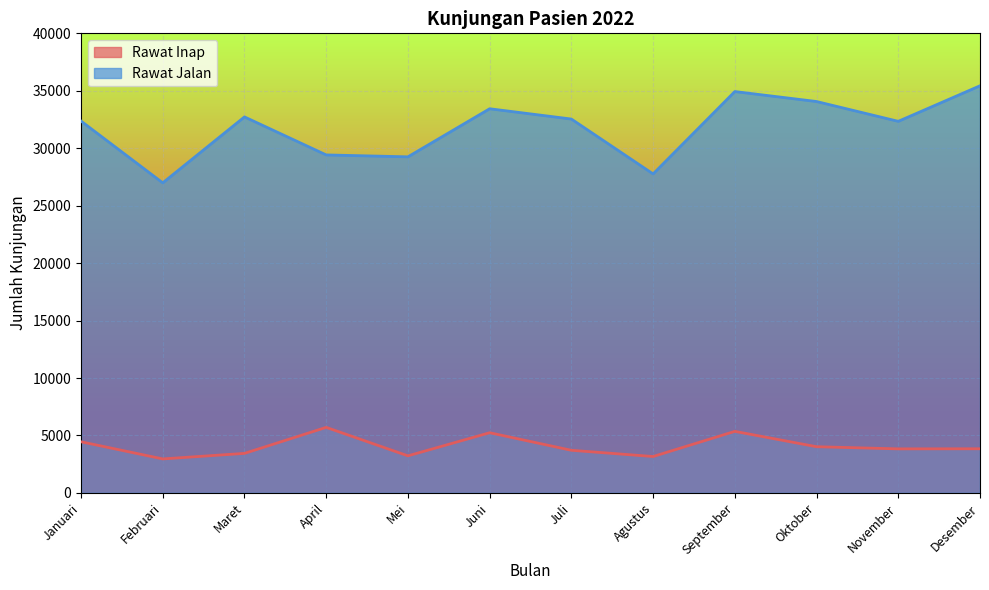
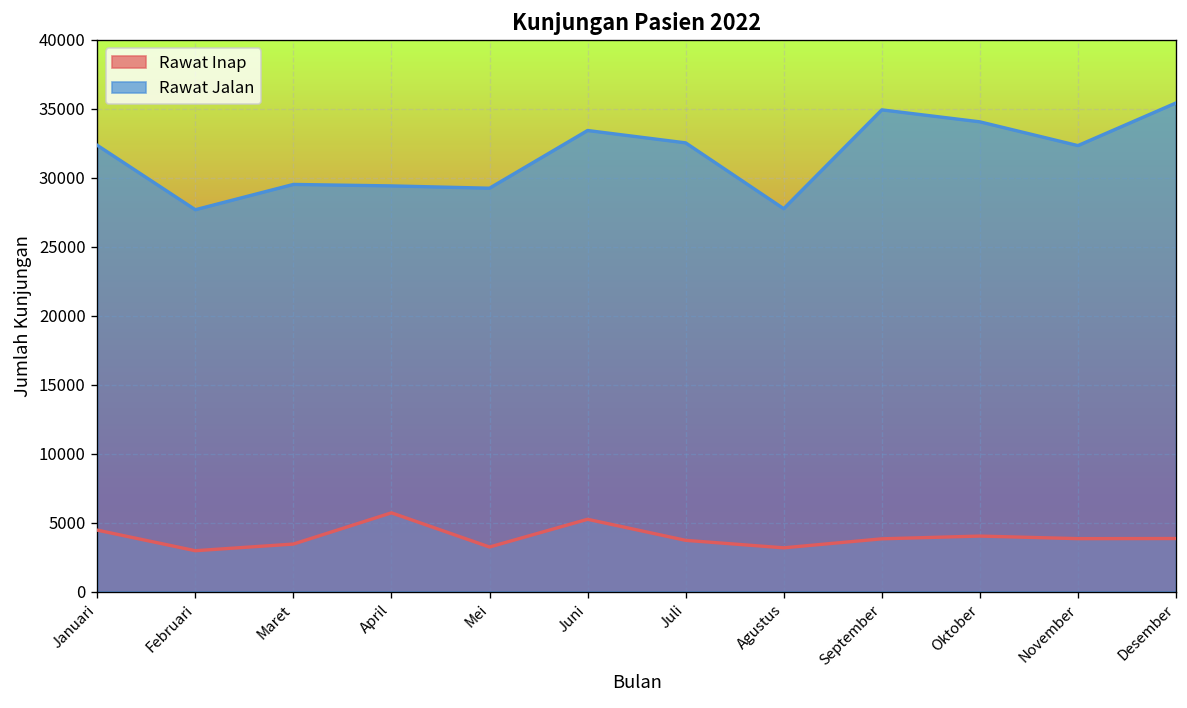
Rawat Jalan, Februari: 27000 -> 27700
Rawat Jalan, Maret: 32700 -> 29500
Rawat Inap, September: 5400 -> 3800
